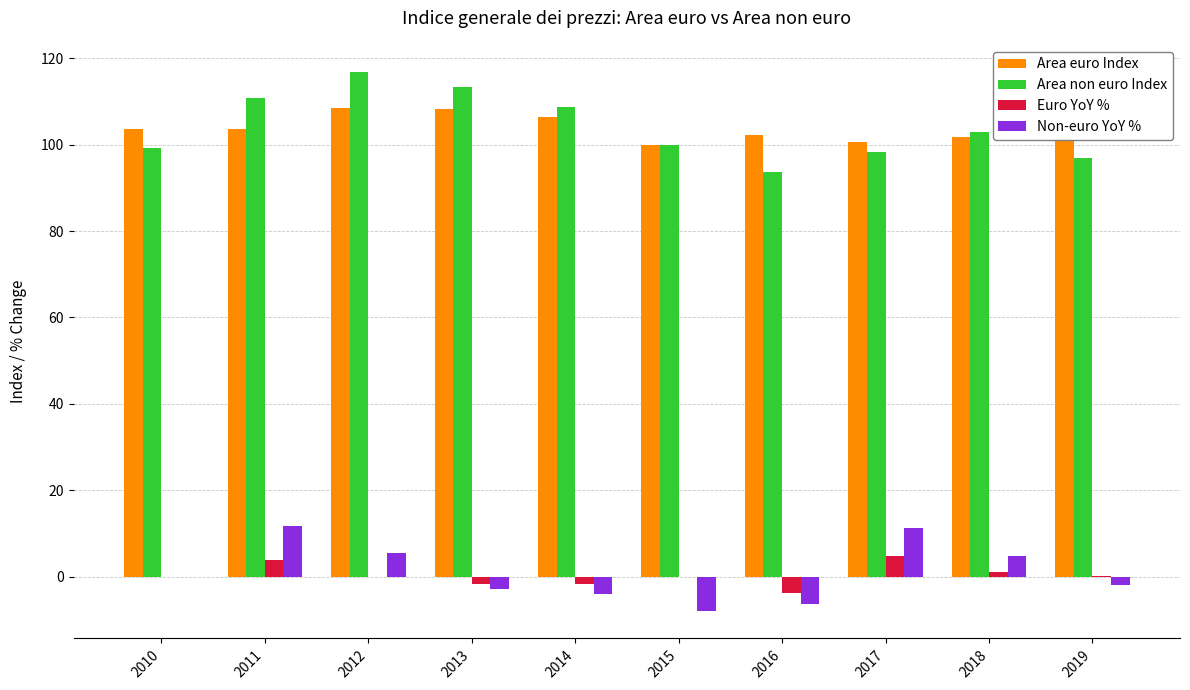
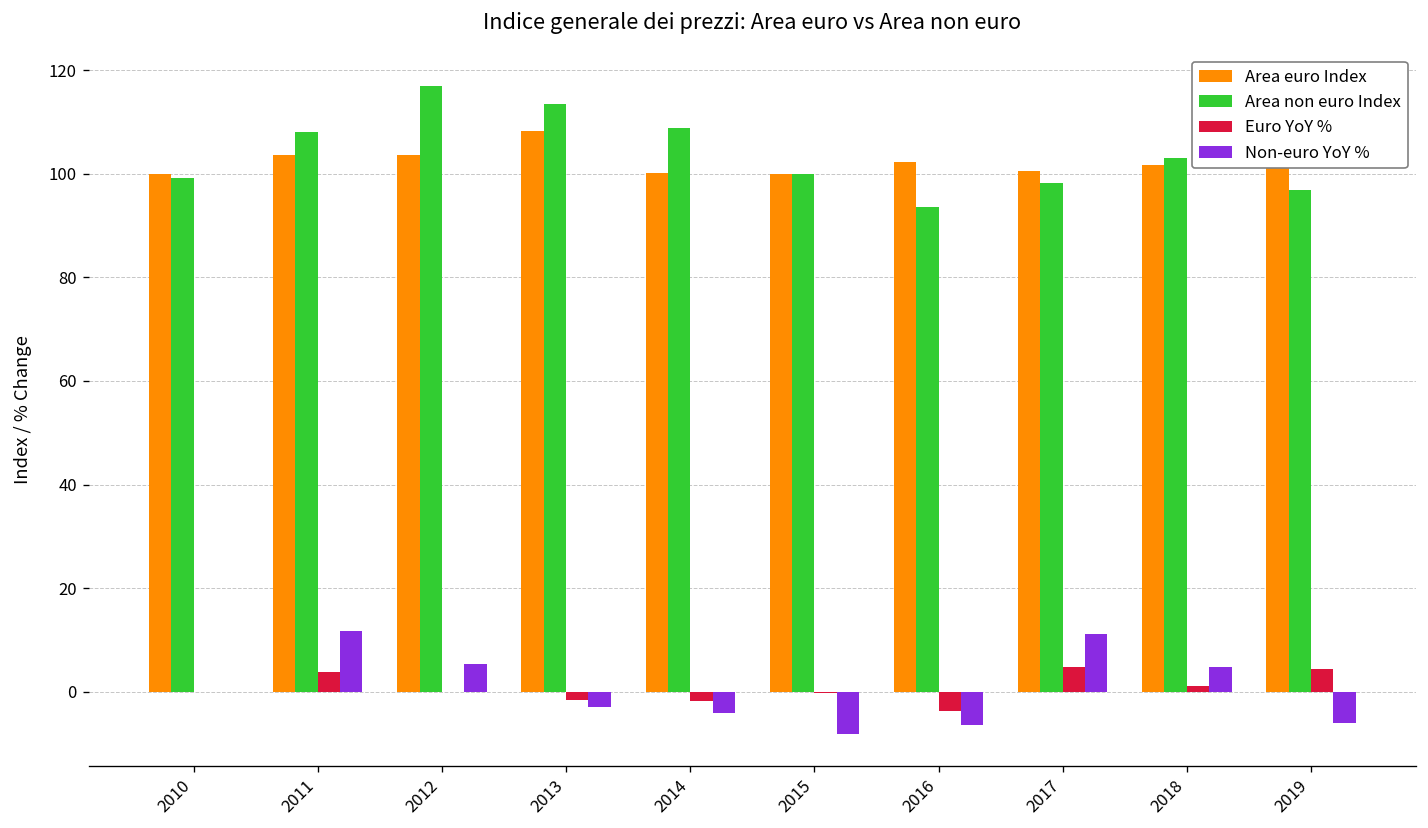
Area euro Index, 2010: 104 -> 100
Area non euro Index, 2011: 111 -> 108
Area euro Index, 2012: 109 -> 104
Area euro Index, 2014: 106 -> 100
Euro YoY %, 2019: 0 -> 4
Non-euro YoY %, 2019: -2 -> -6
